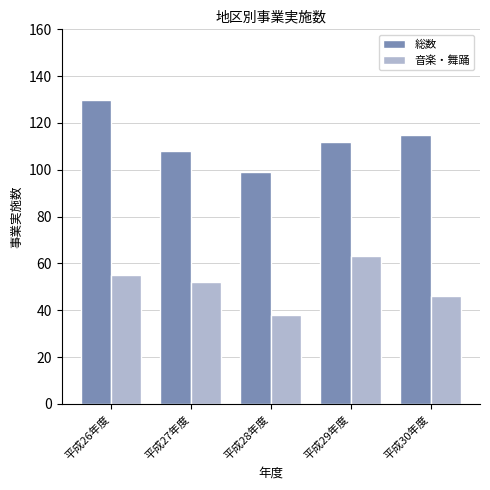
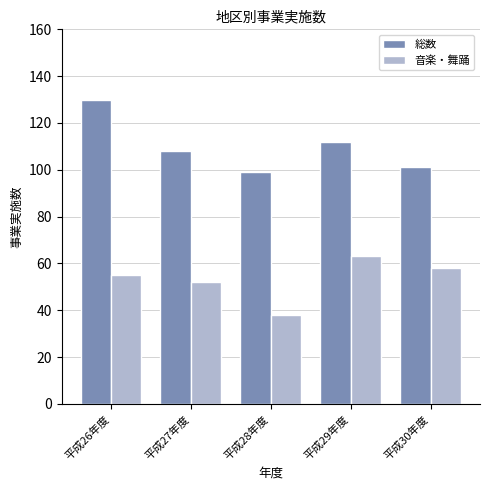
総数, 平成30年度: 115 -> 101
音楽・舞踊, 平成30年度: 46 -> 58
